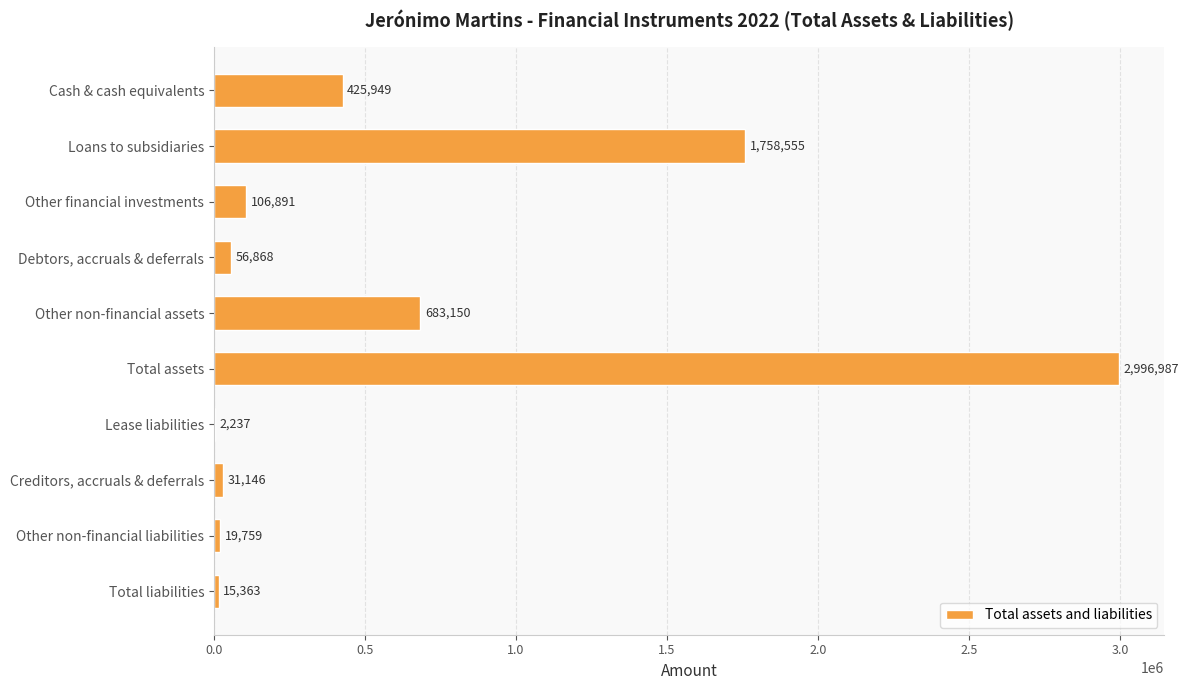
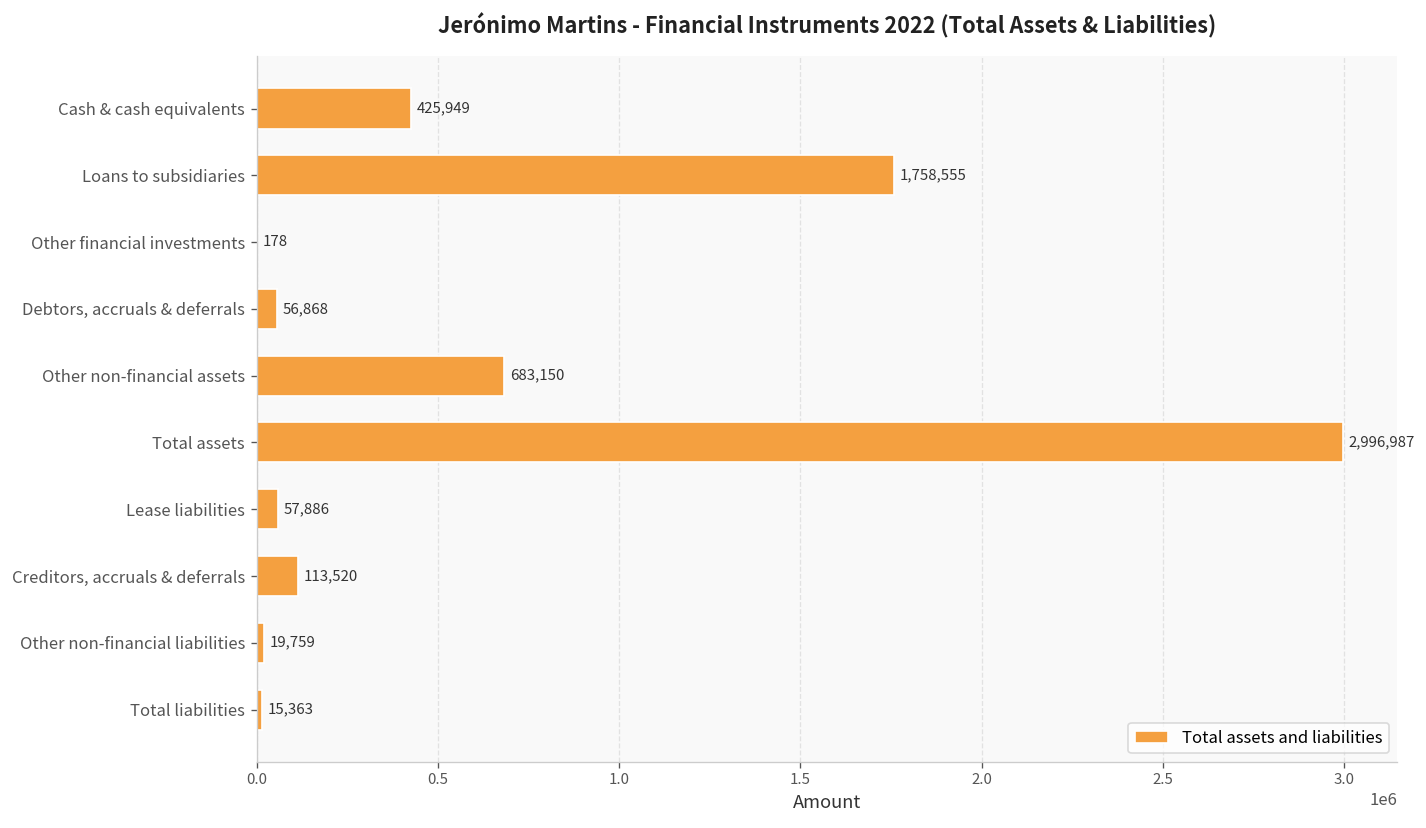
Other financial investments: 106,891 -> 178
Lease liabilities: 2,237 -> 57,886
Creditors, accruals & deferrals: 31,146 -> 113,520
